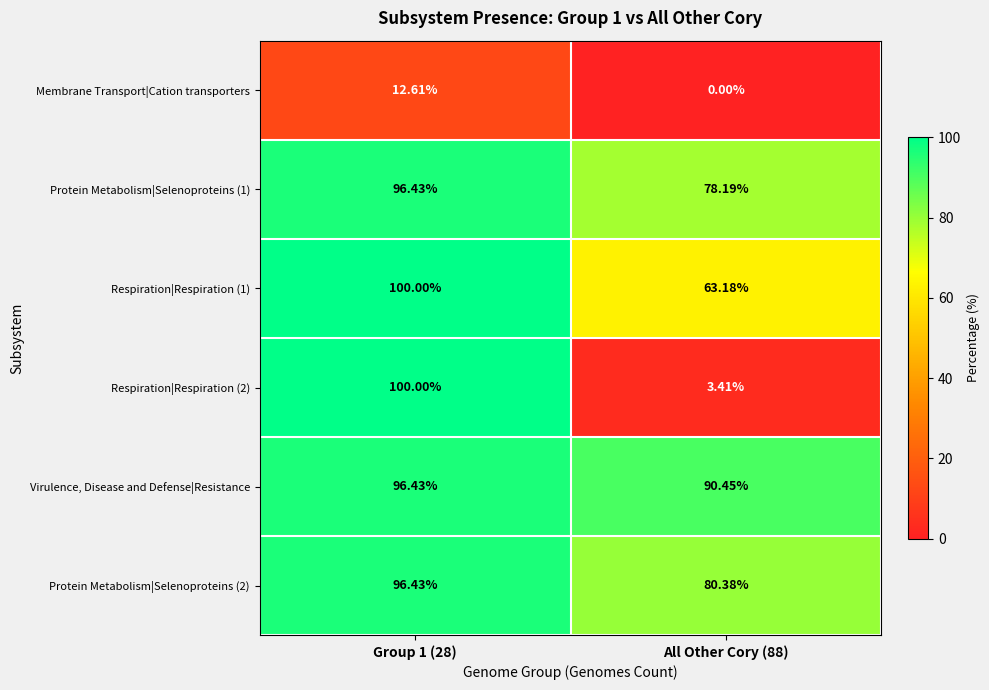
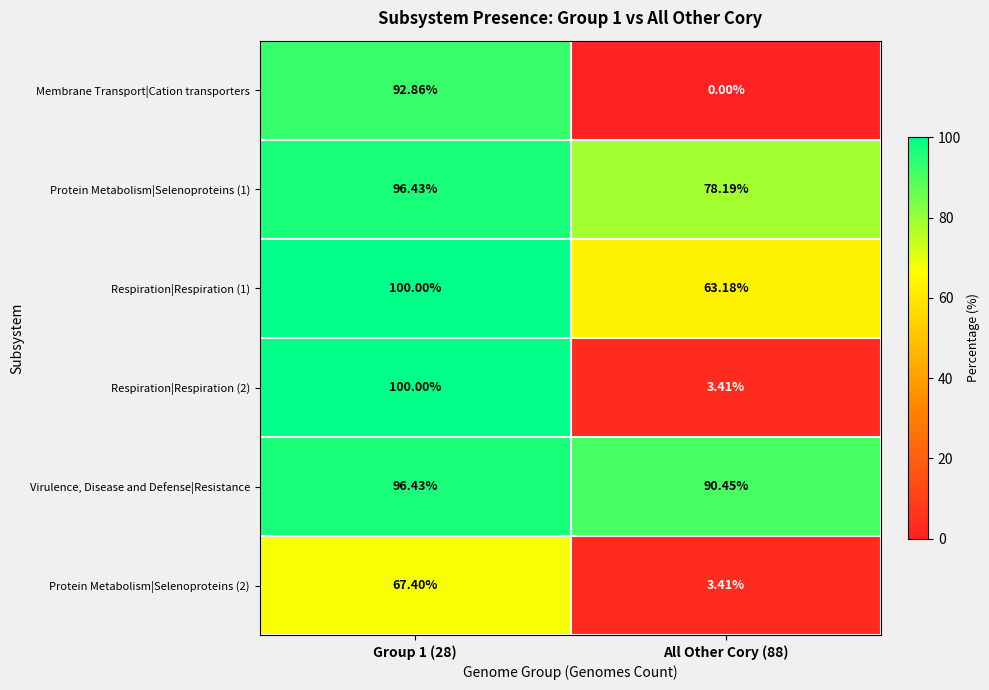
Membrane Transport|Cation transporters, Group 1 (28): 12.61% -> 92.86%
Protein Metabolism|Selenoproteins (2), Group 1 (28): 96.43% -> 67.40%
Protein Metabolism|Selenoproteins (2), All Other Cory (88): 80.38% -> 3.41%
